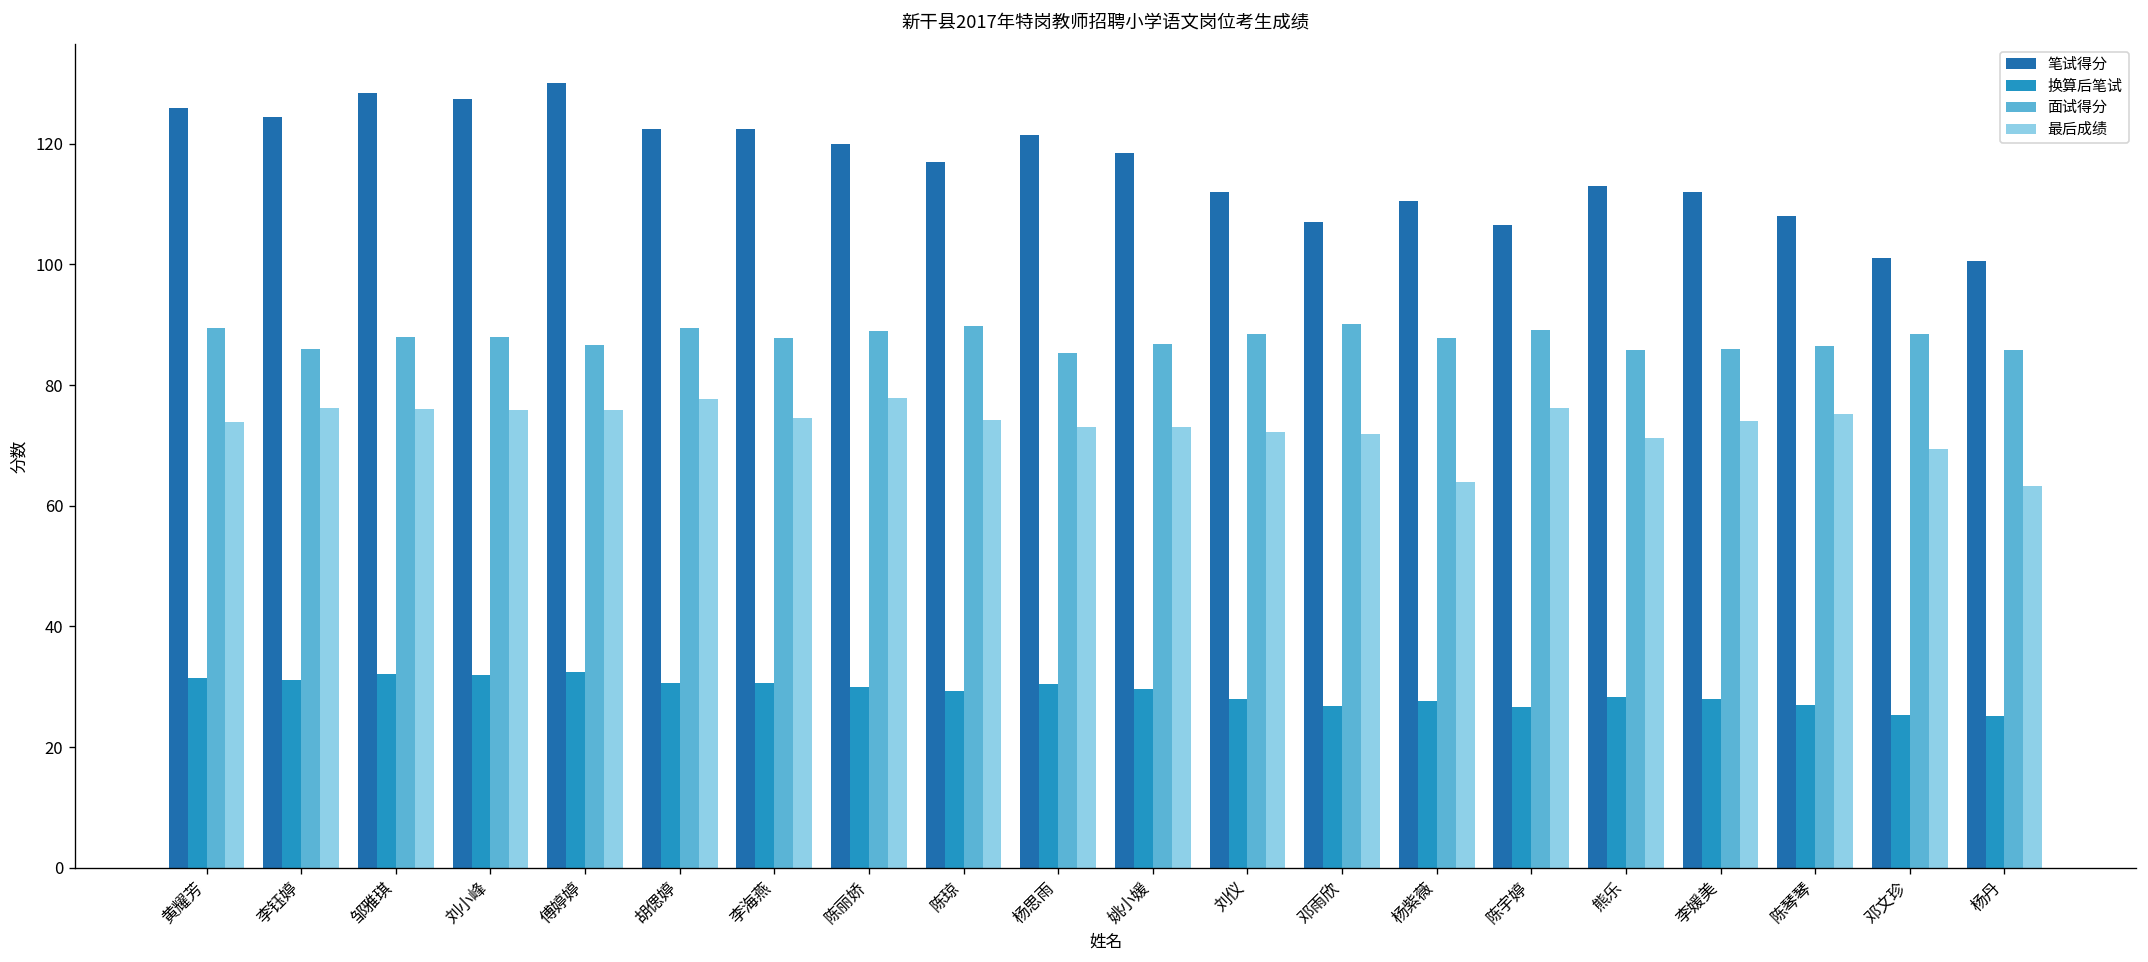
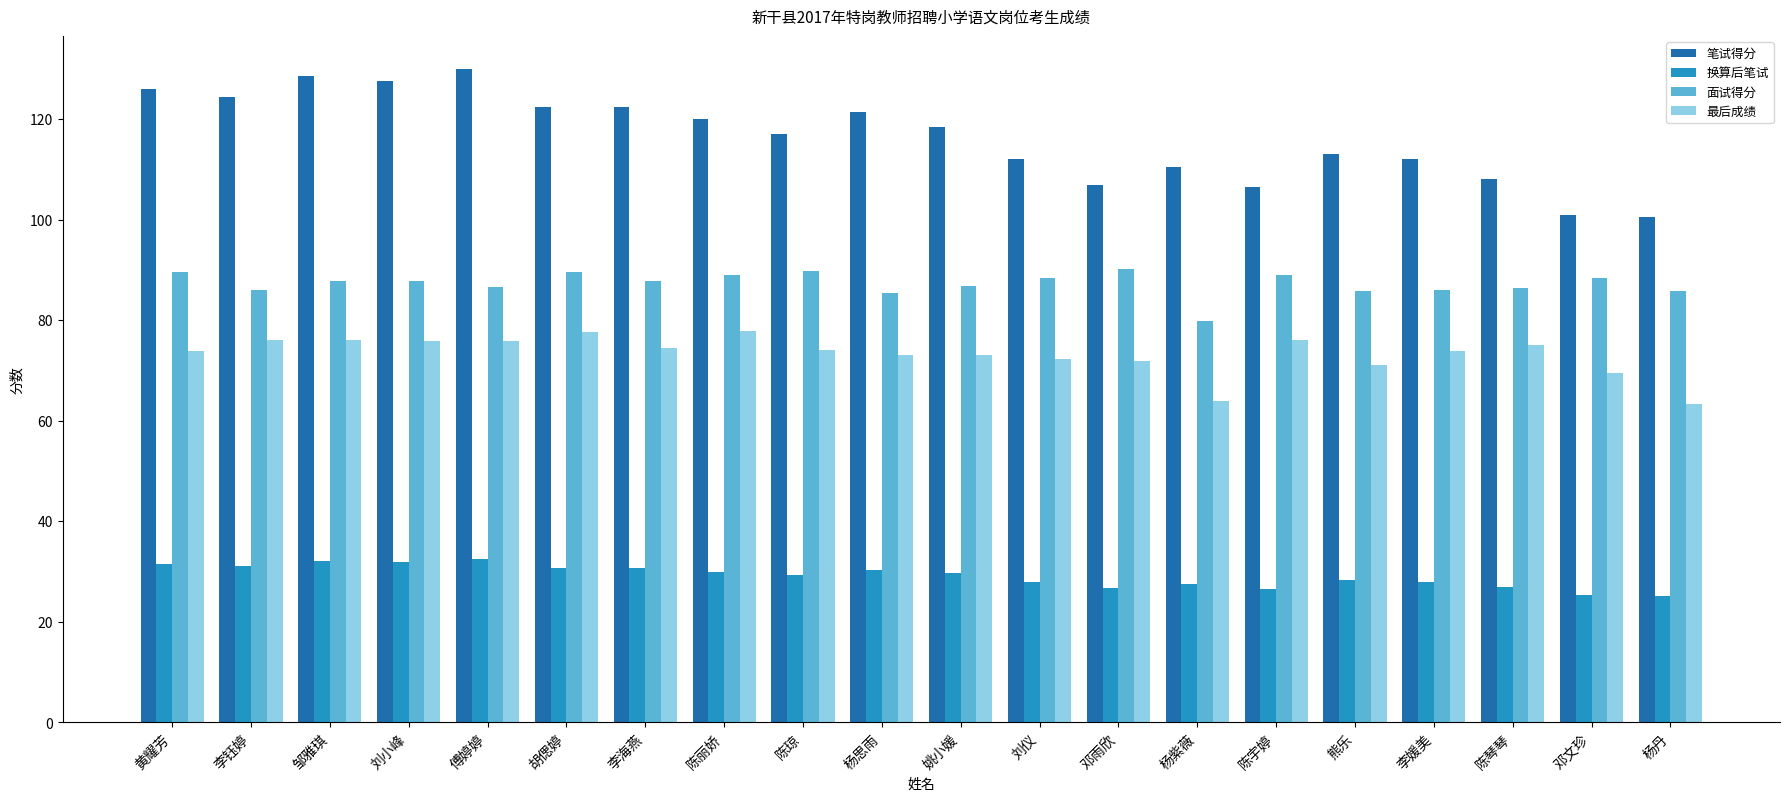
面试得分, 杨紫薇: 88 -> 80
